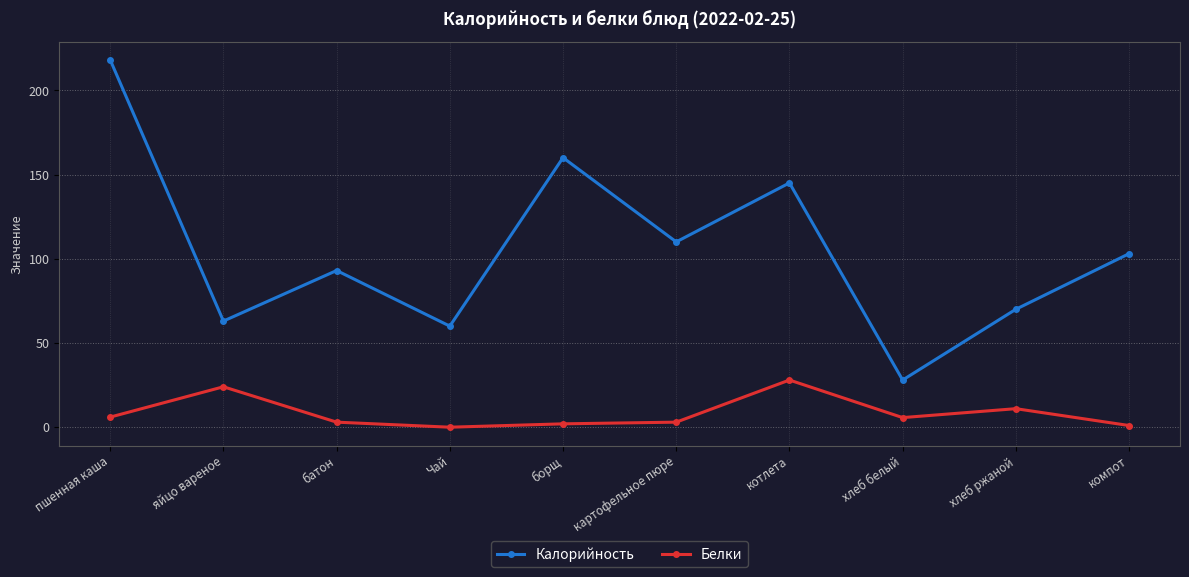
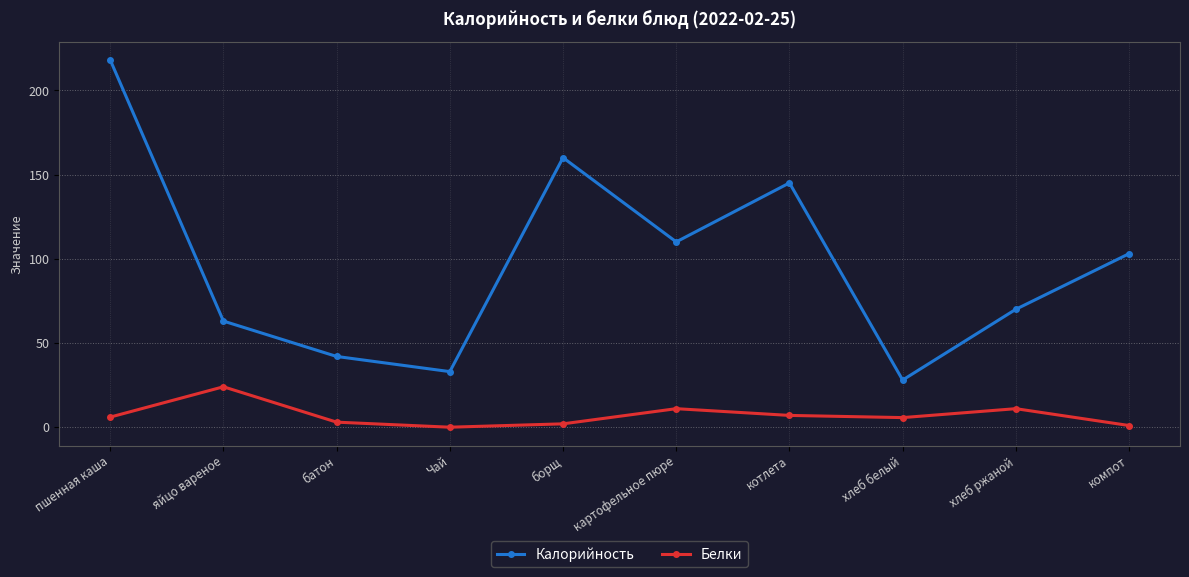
Калорийность, батон: 93 -> 42
Калорийность, Чай: 60 -> 33
Белки, картофельное пюре: 3 -> 11
Белки, котлета: 28 -> 7
